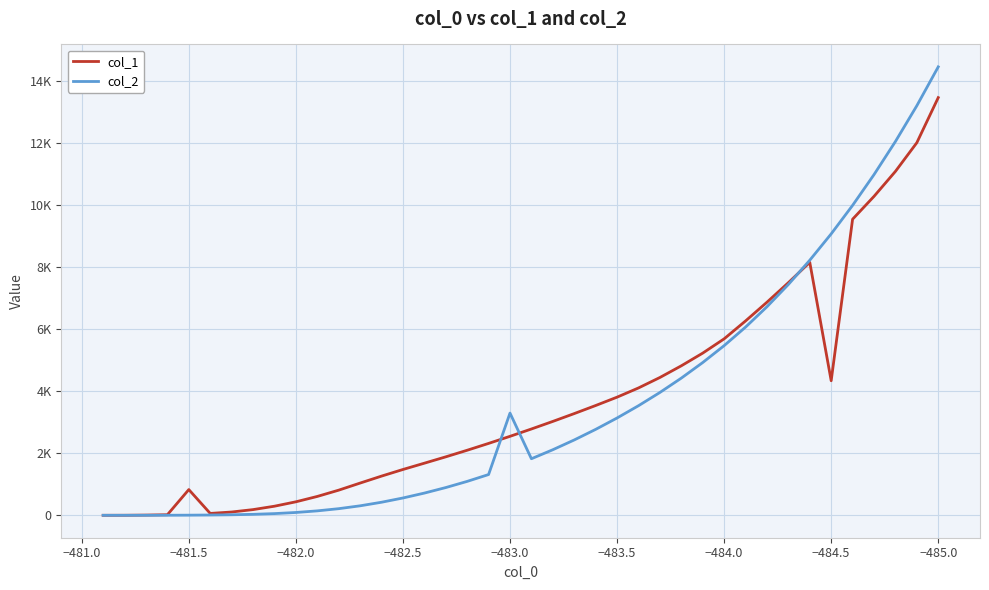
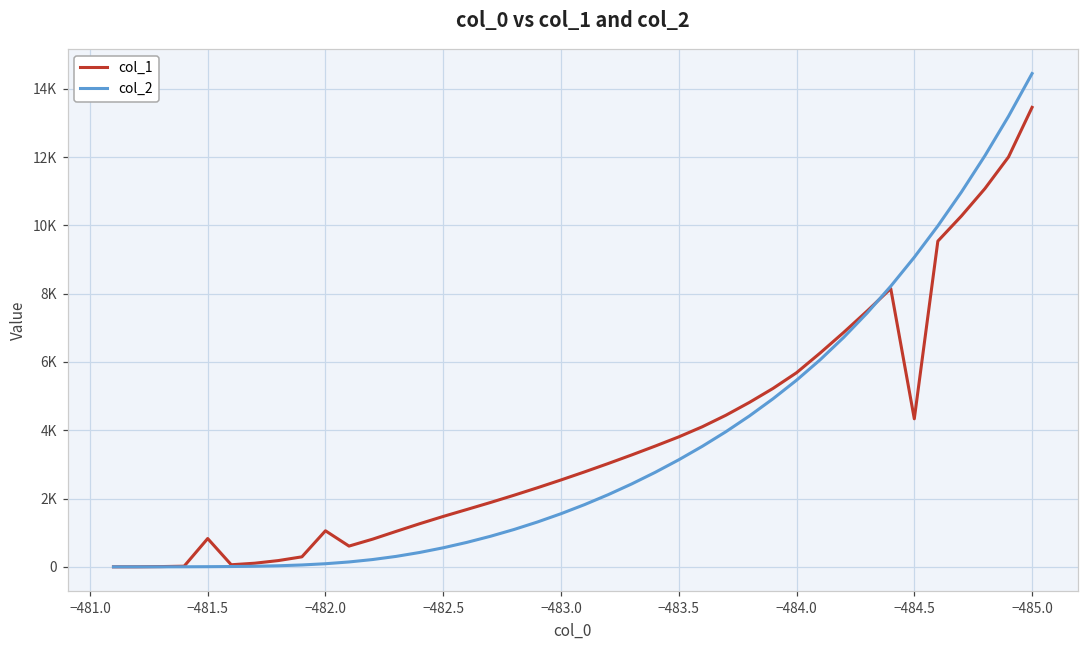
col_1, −482.0: 400 -> 1100
col_2, −483.0: 3300 -> 1600
